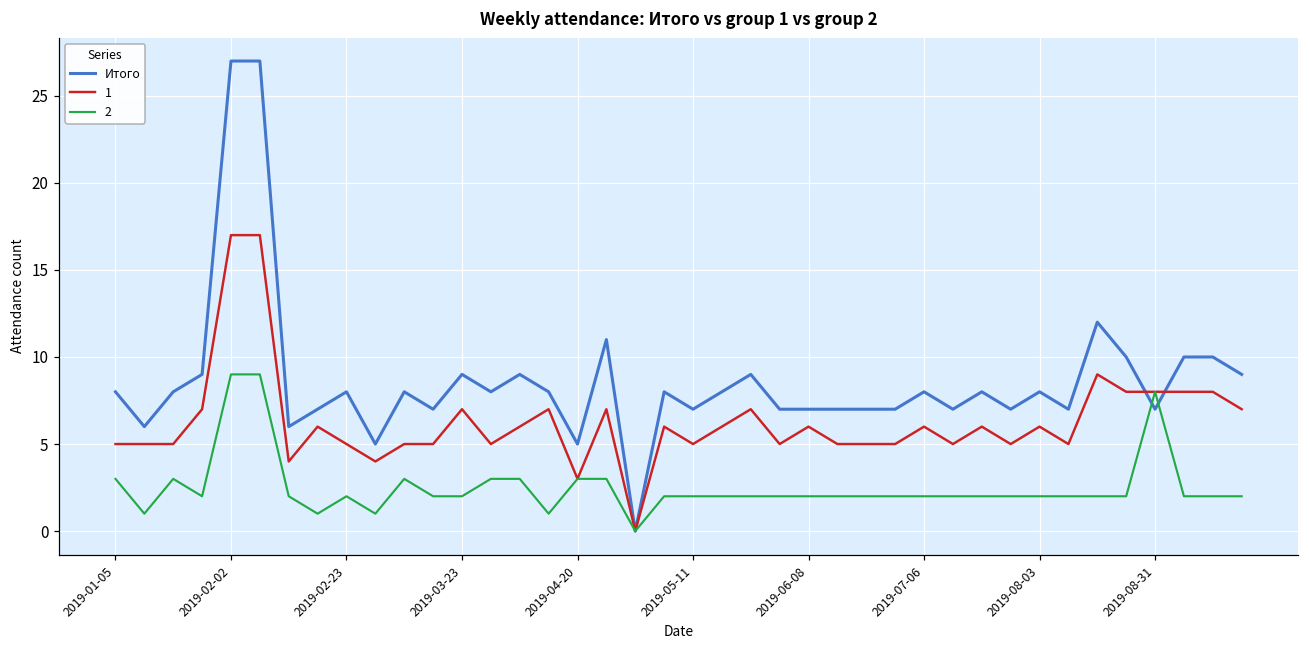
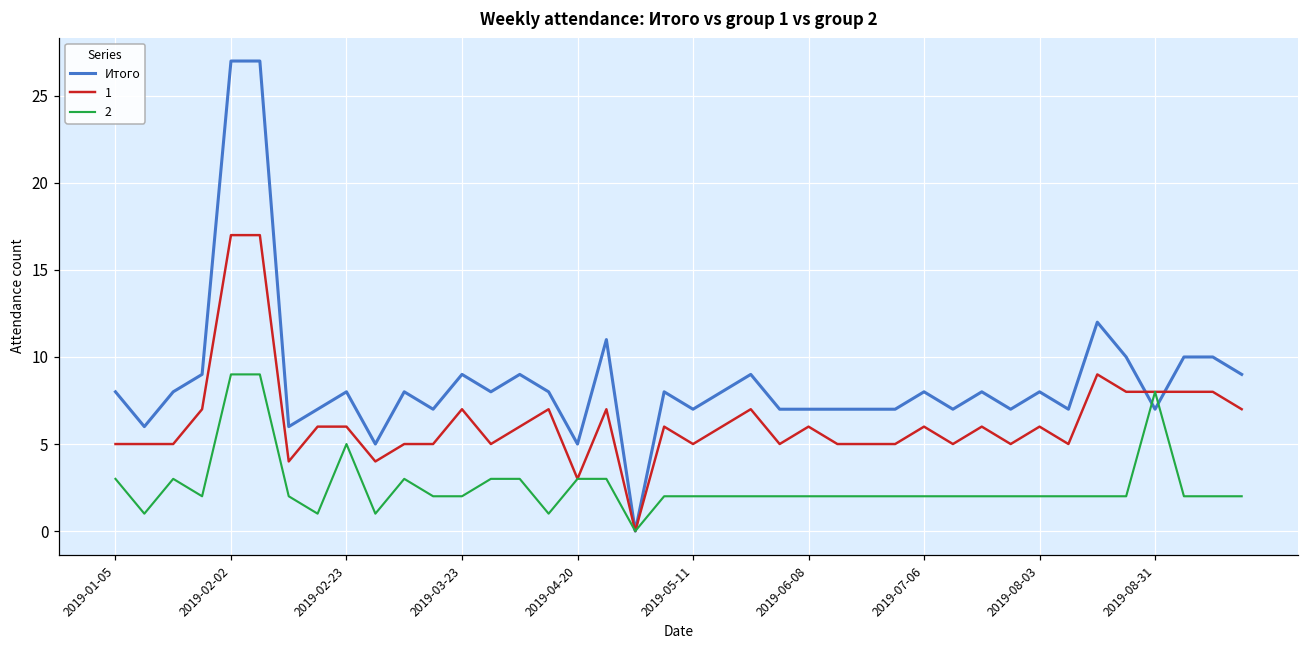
1, 2019-02-23: 5 -> 6
2, 2019-02-23: 2 -> 5
